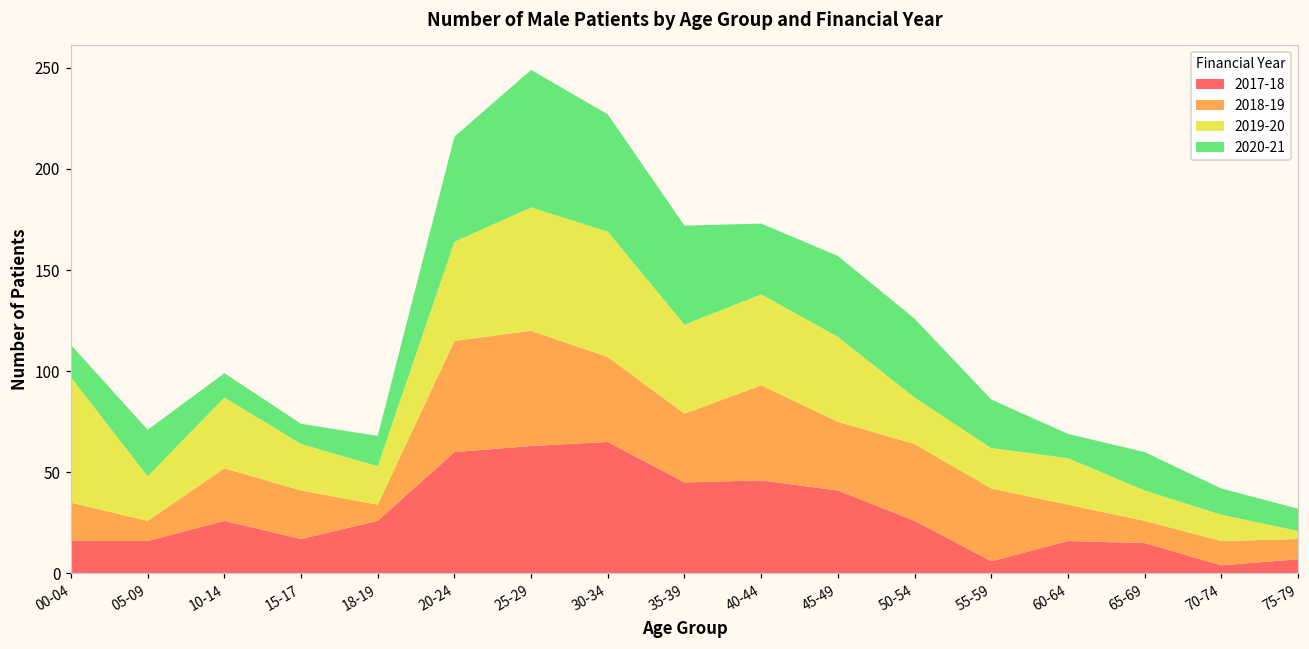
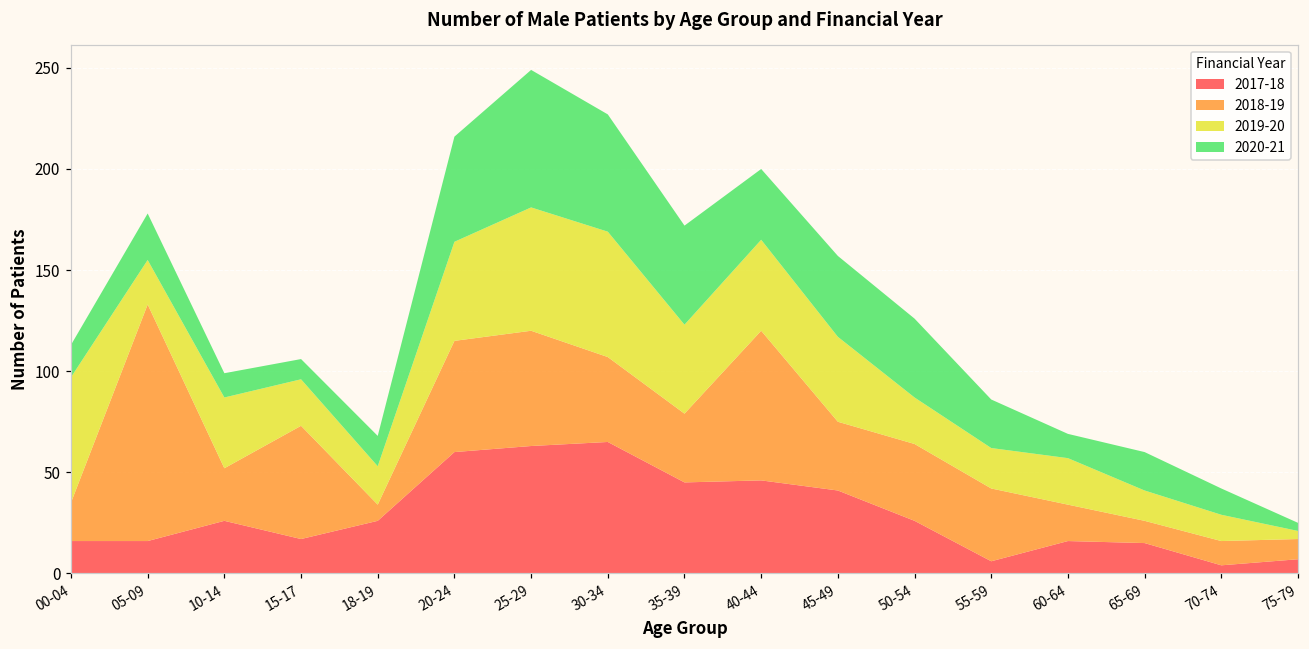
2018-19, 05-09: 10 -> 117
2018-19, 15-17: 24 -> 56
2018-19, 40-44: 47 -> 74
2020-21, 75-79: 11 -> 4
